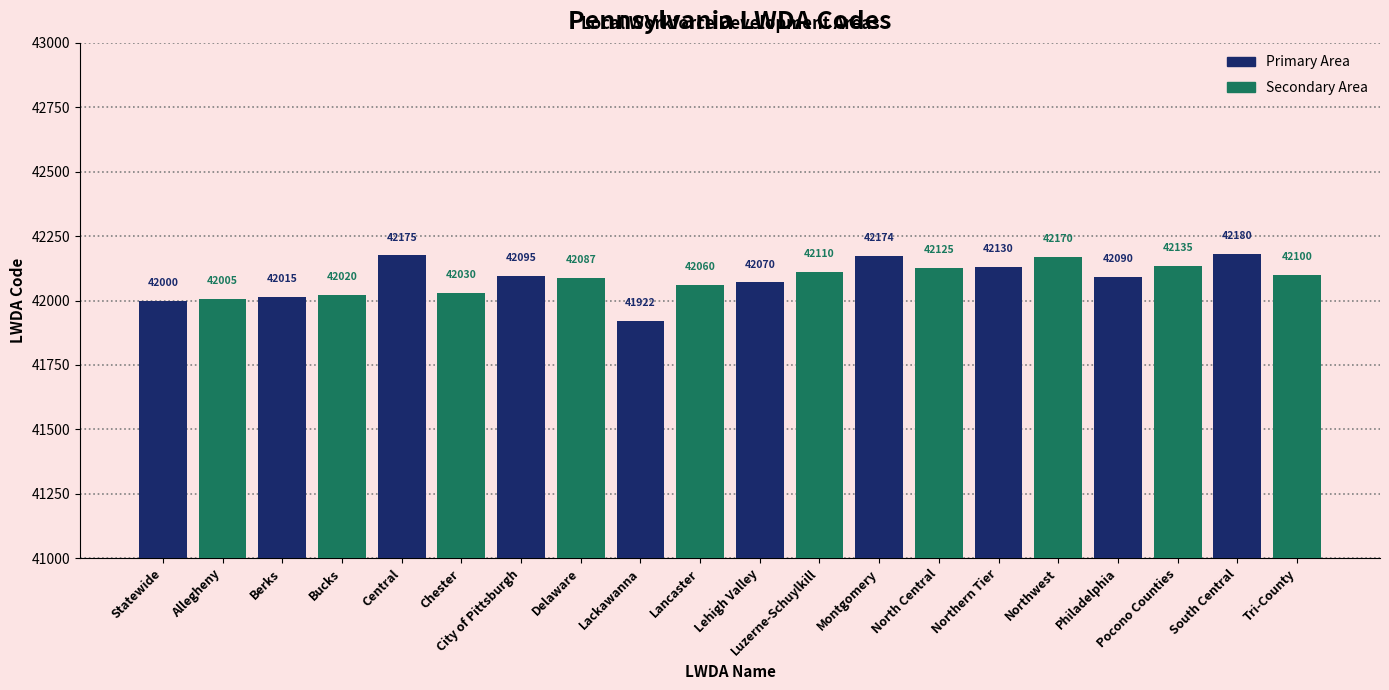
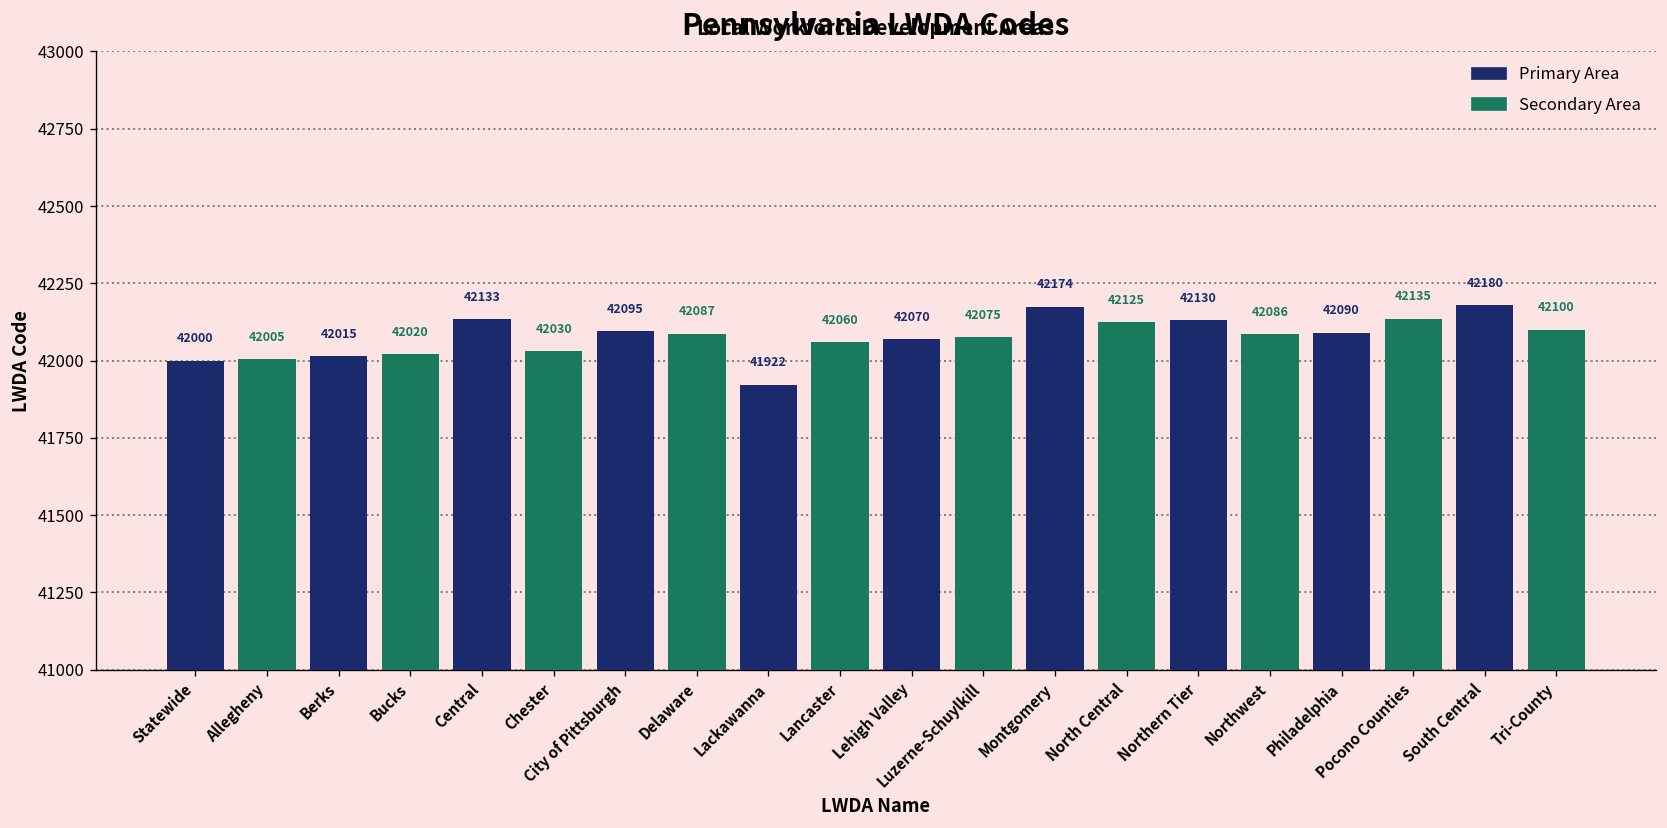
Primary Area, Central: 42175 -> 42133
Secondary Area, Luzerne-Schuylkill: 42110 -> 42075
Secondary Area, Northwest: 42170 -> 42086
